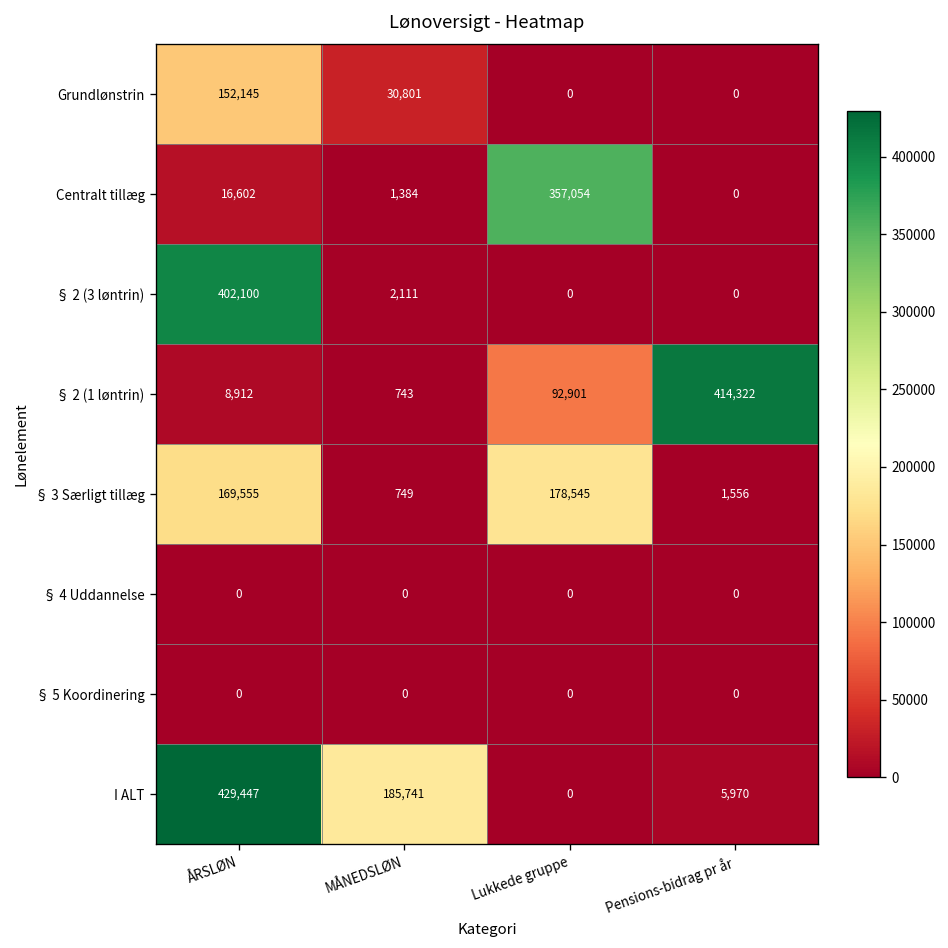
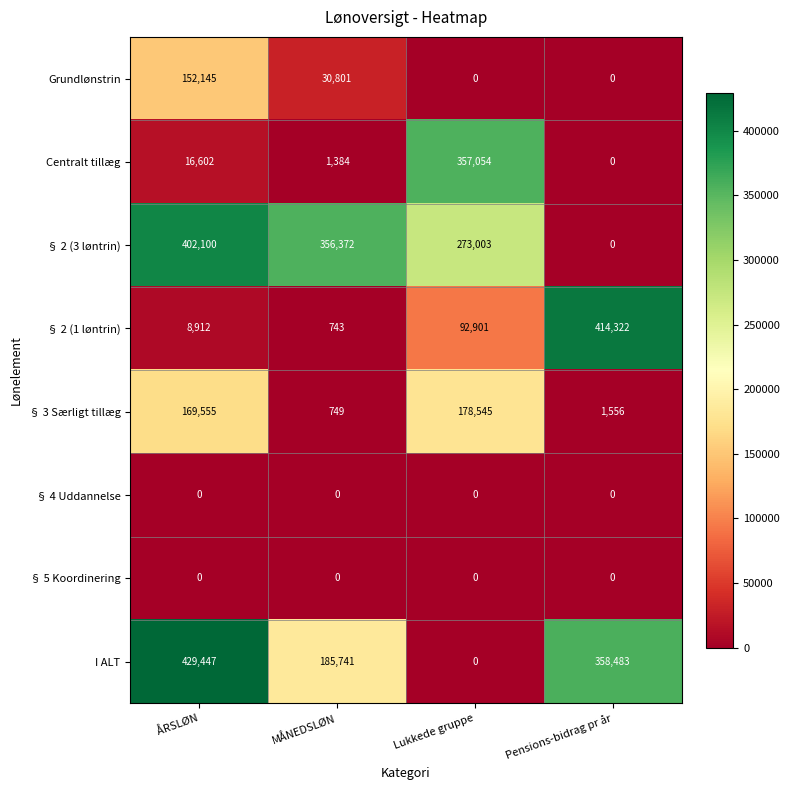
§ 2 (3 løntrin), MÅNEDSLØN: 2,111 -> 356,372
§ 2 (3 løntrin), Lukkede gruppe: 0 -> 273,003
I ALT, Pensions-bidrag pr år: 5,970 -> 358,483
